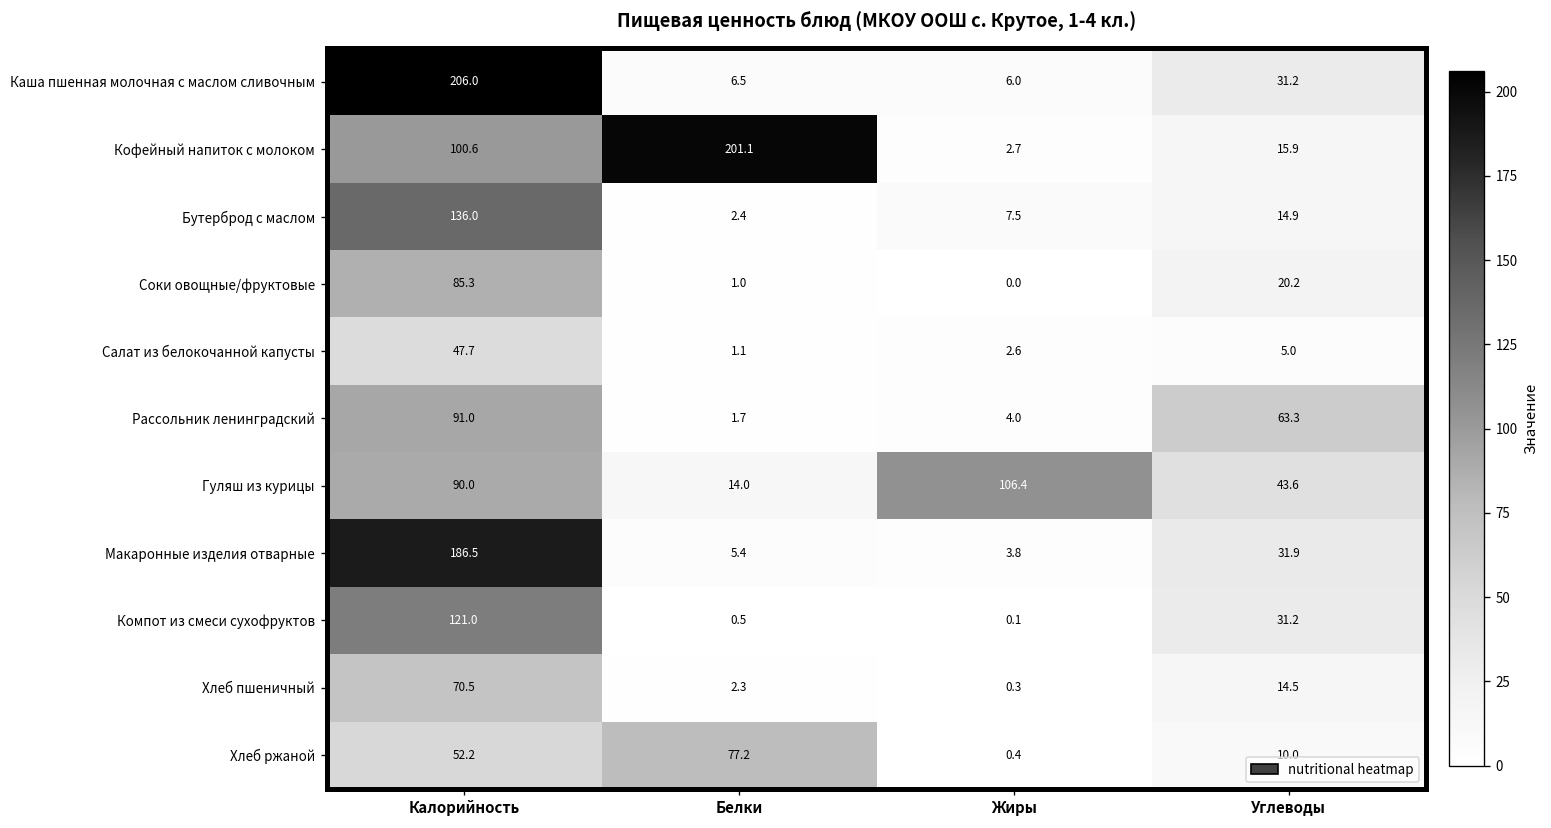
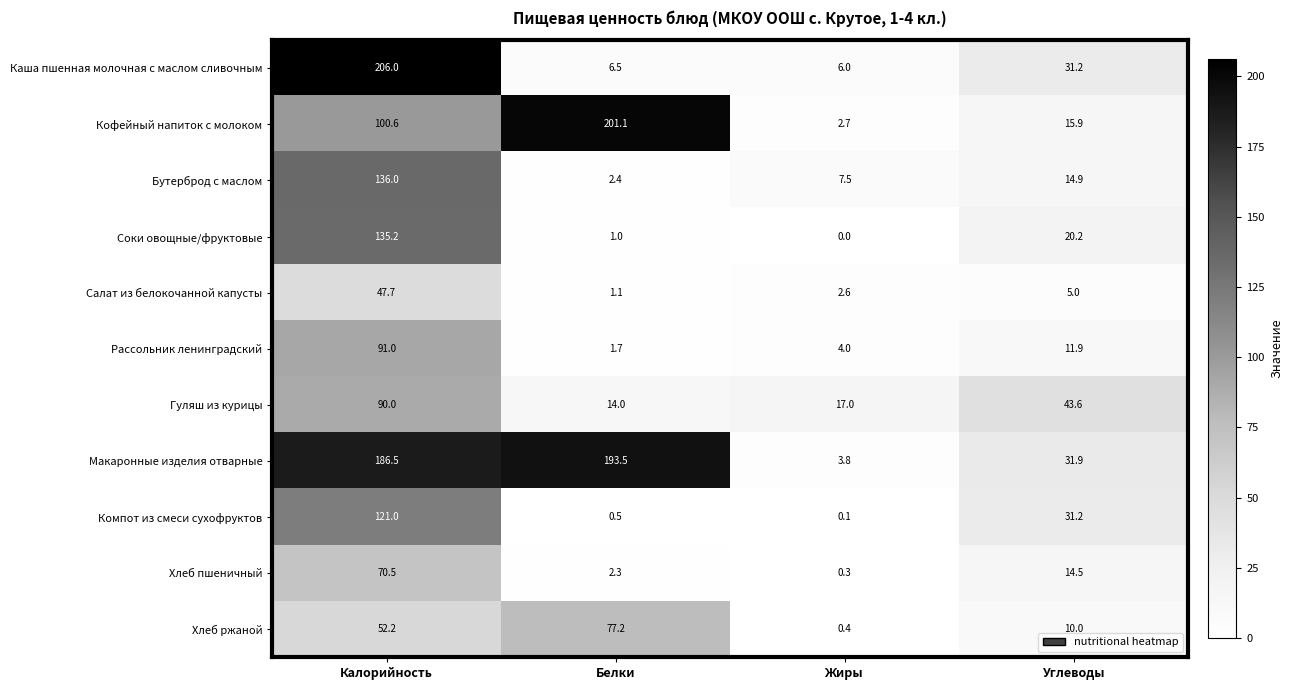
Соки овощные/фруктовые, Калорийность: 85.3 -> 135.2
Рассольник ленинградский, Углеводы: 63.3 -> 11.9
Гуляш из курицы, Жиры: 106.4 -> 17.0
Макаронные изделия отварные, Белки: 5.4 -> 193.5
